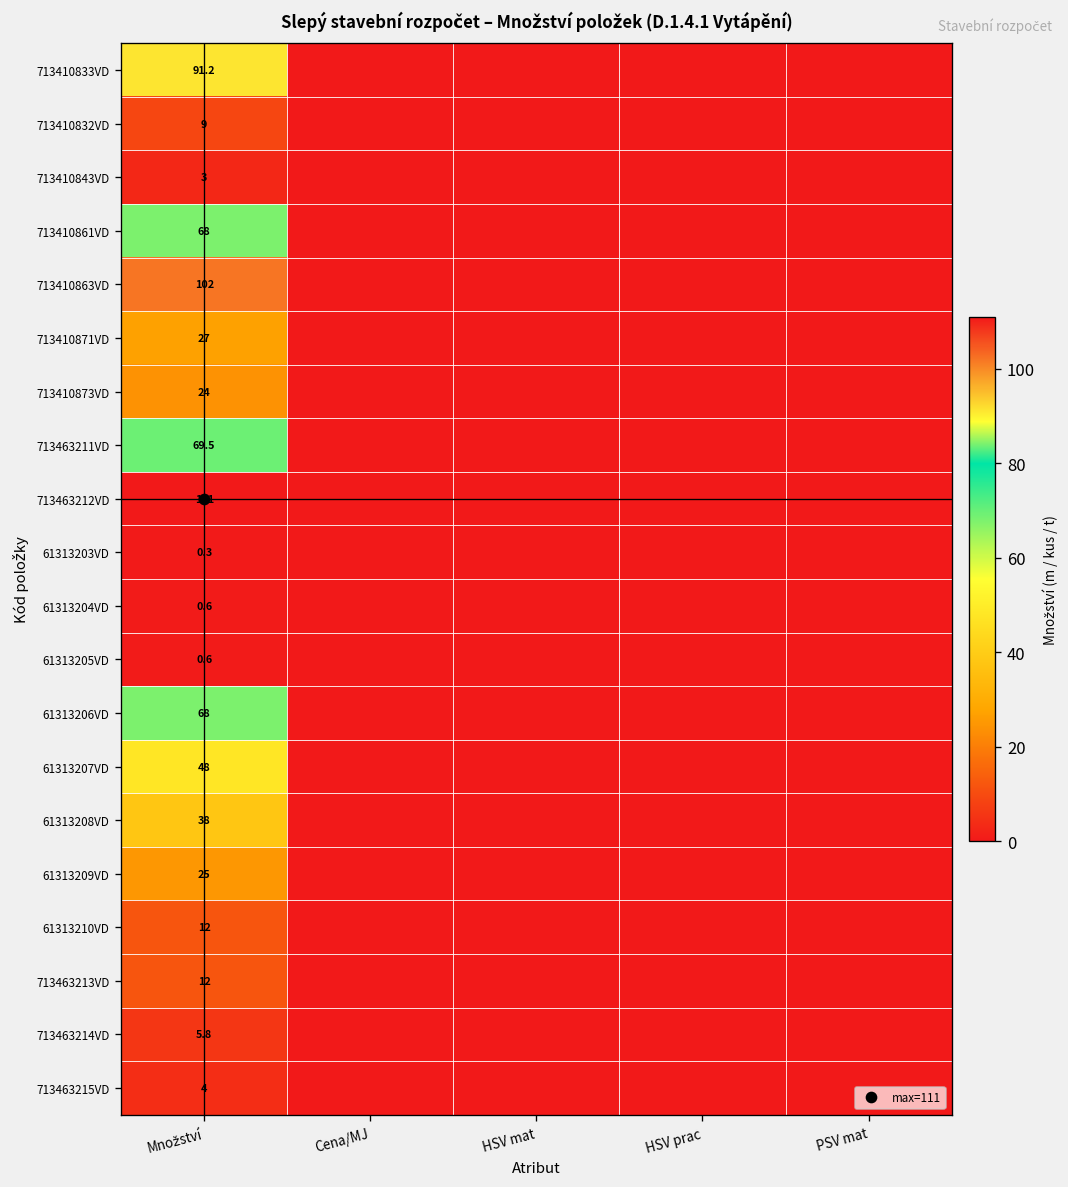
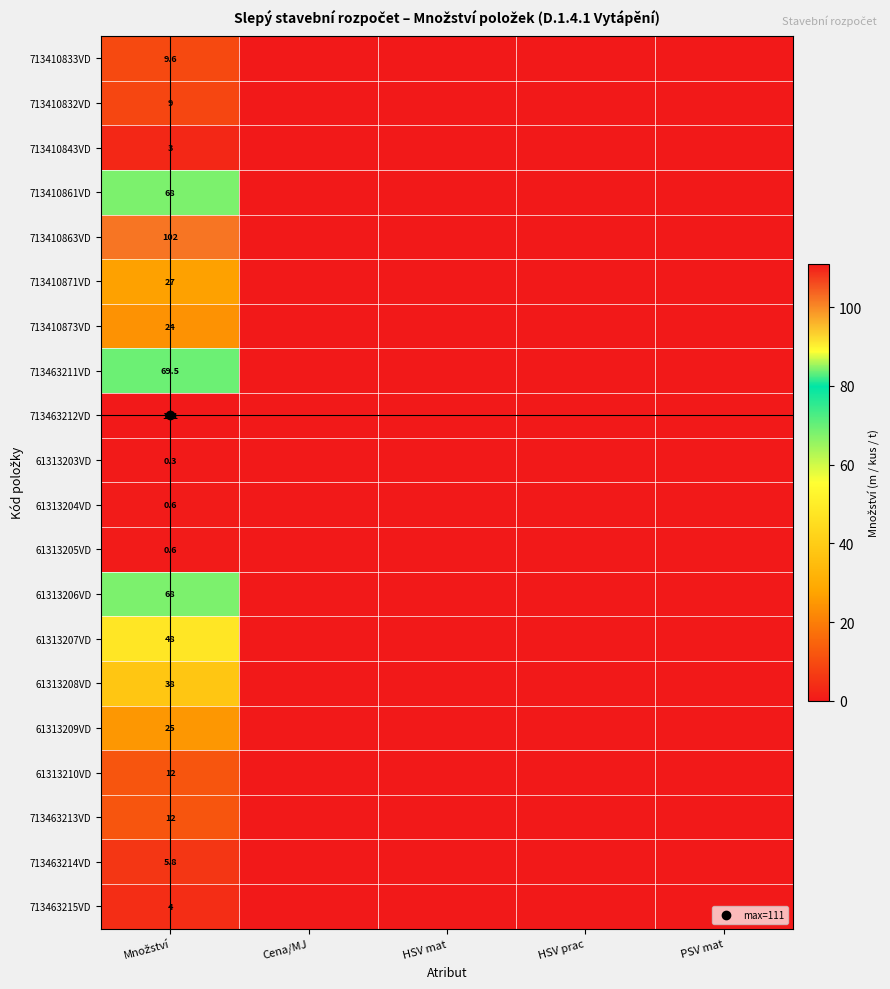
713410833VD, Množství: 91.2 -> 9.6
